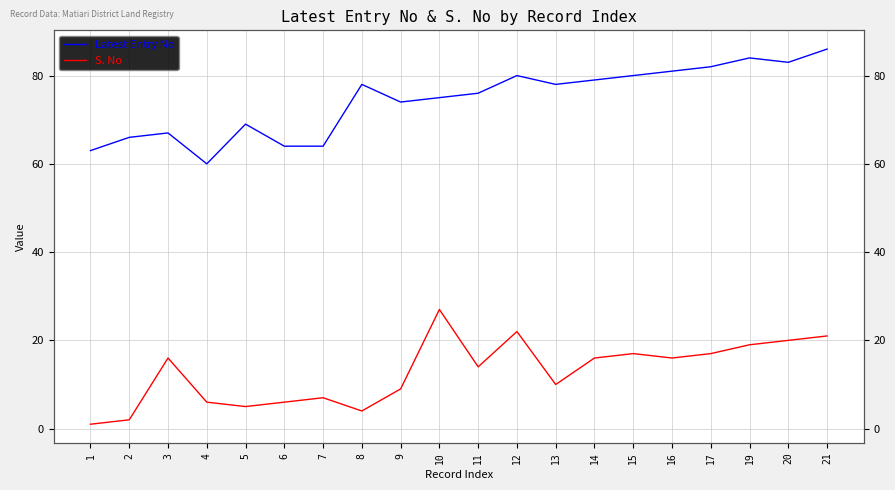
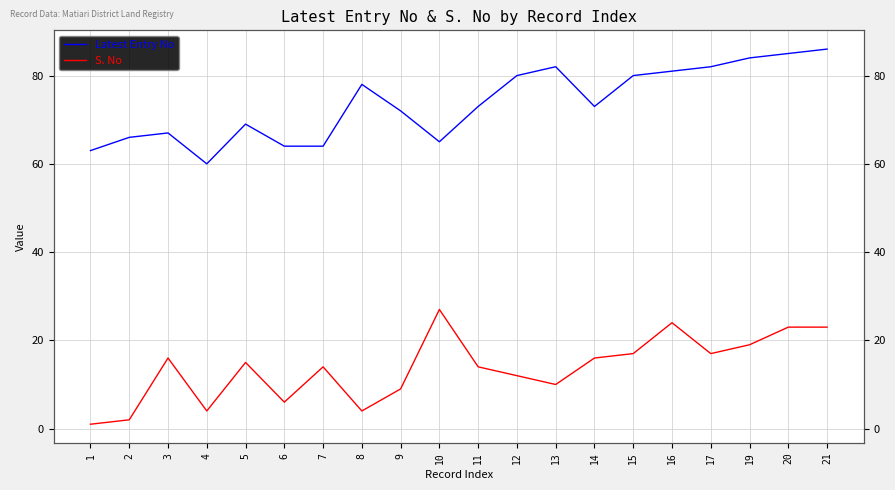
S. No, 4: 6 -> 4
S. No, 5: 5 -> 15
S. No, 7: 7 -> 14
Latest Entry No, 9: 74 -> 72
Latest Entry No, 10: 75 -> 65
Latest Entry No, 11: 76 -> 73
S. No, 12: 22 -> 12
Latest Entry No, 13: 78 -> 82
Latest Entry No, 14: 79 -> 73
S. No, 16: 16 -> 24
Latest Entry No, 20: 83 -> 85
S. No, 20: 20 -> 23
S. No, 21: 21 -> 23
